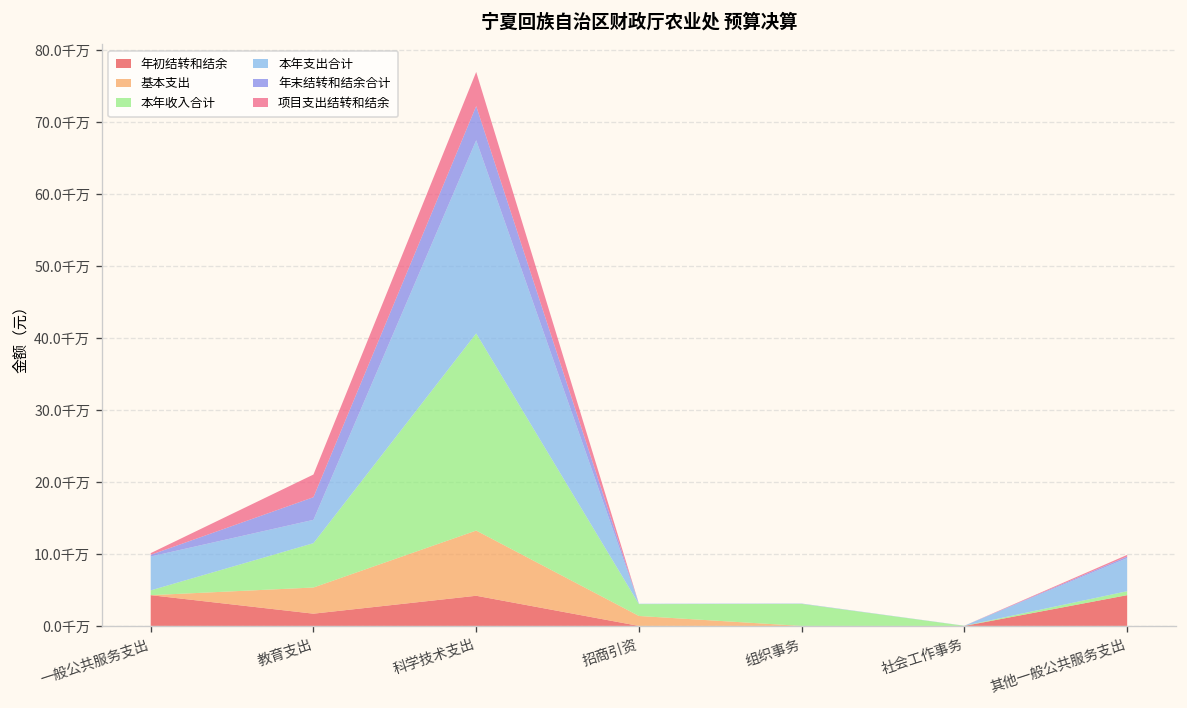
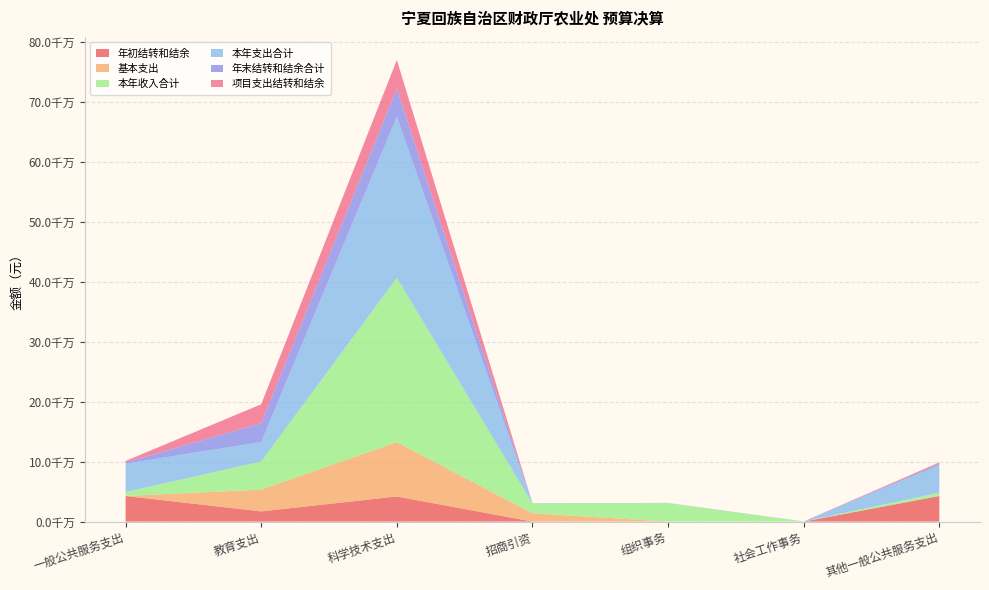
本年收入合计, 教育支出: 6千万 -> 5千万
